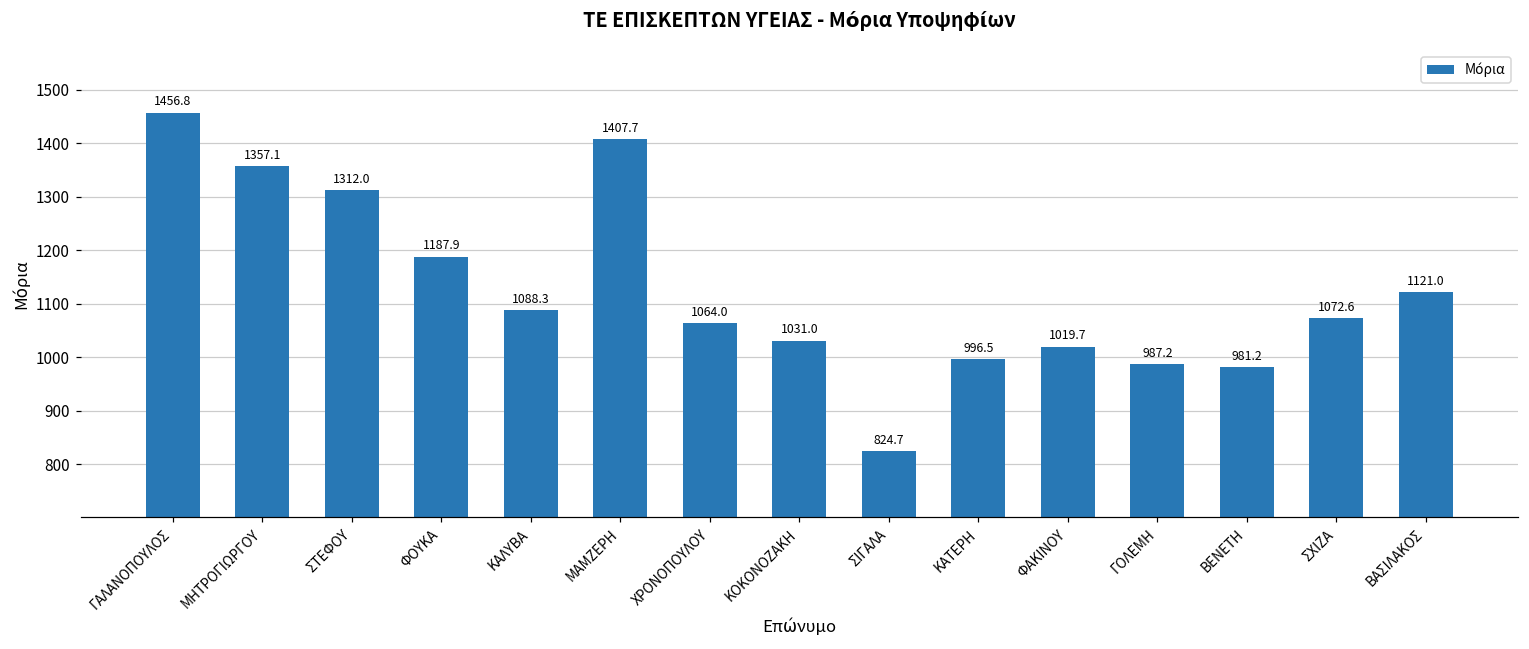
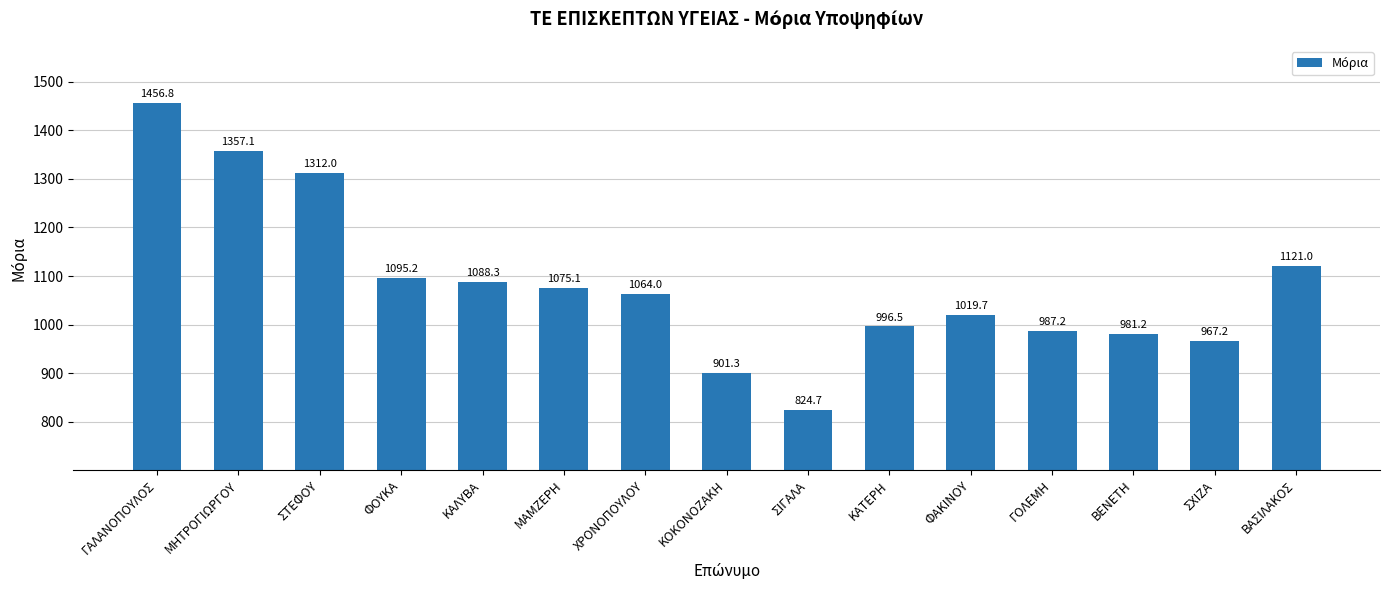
ΦΟΥΚΑ: 1187.9 -> 1095.2
ΜΑΜΖΕΡΗ: 1407.7 -> 1075.1
ΚΟΚΟΝΟΖΑΚΗ: 1031.0 -> 901.3
ΣΧΙΖΑ: 1072.6 -> 967.2
